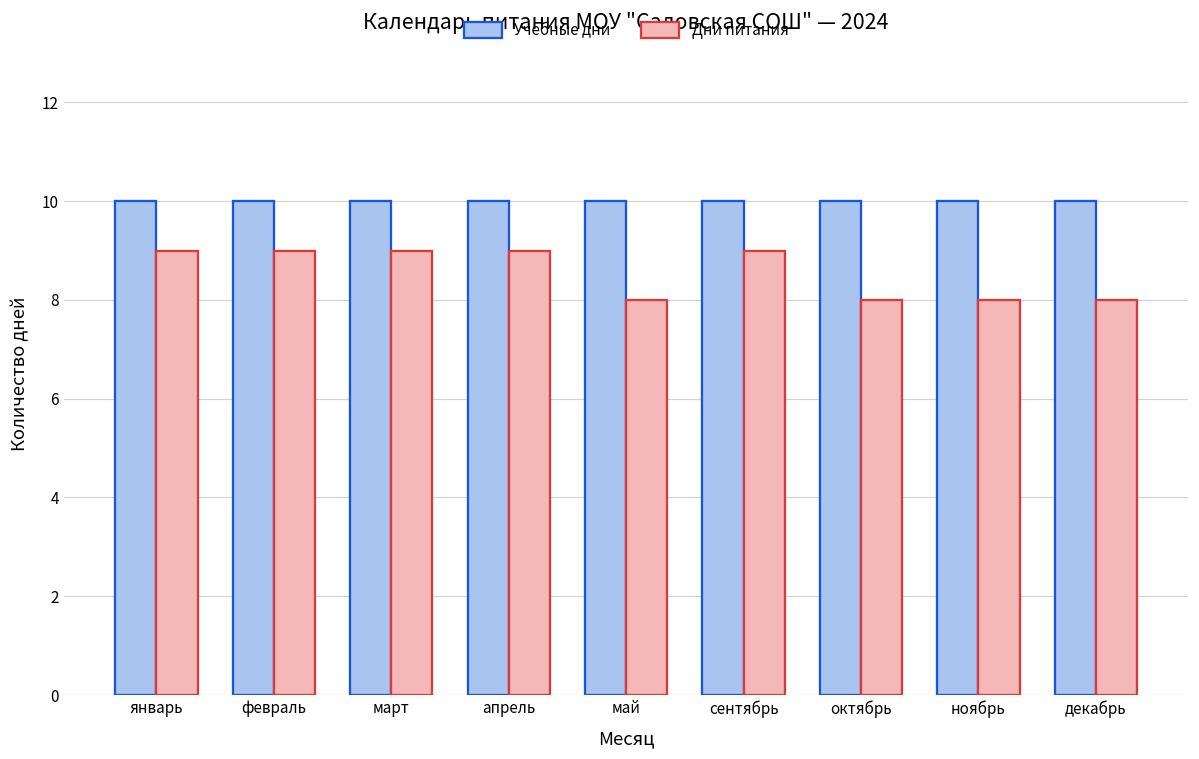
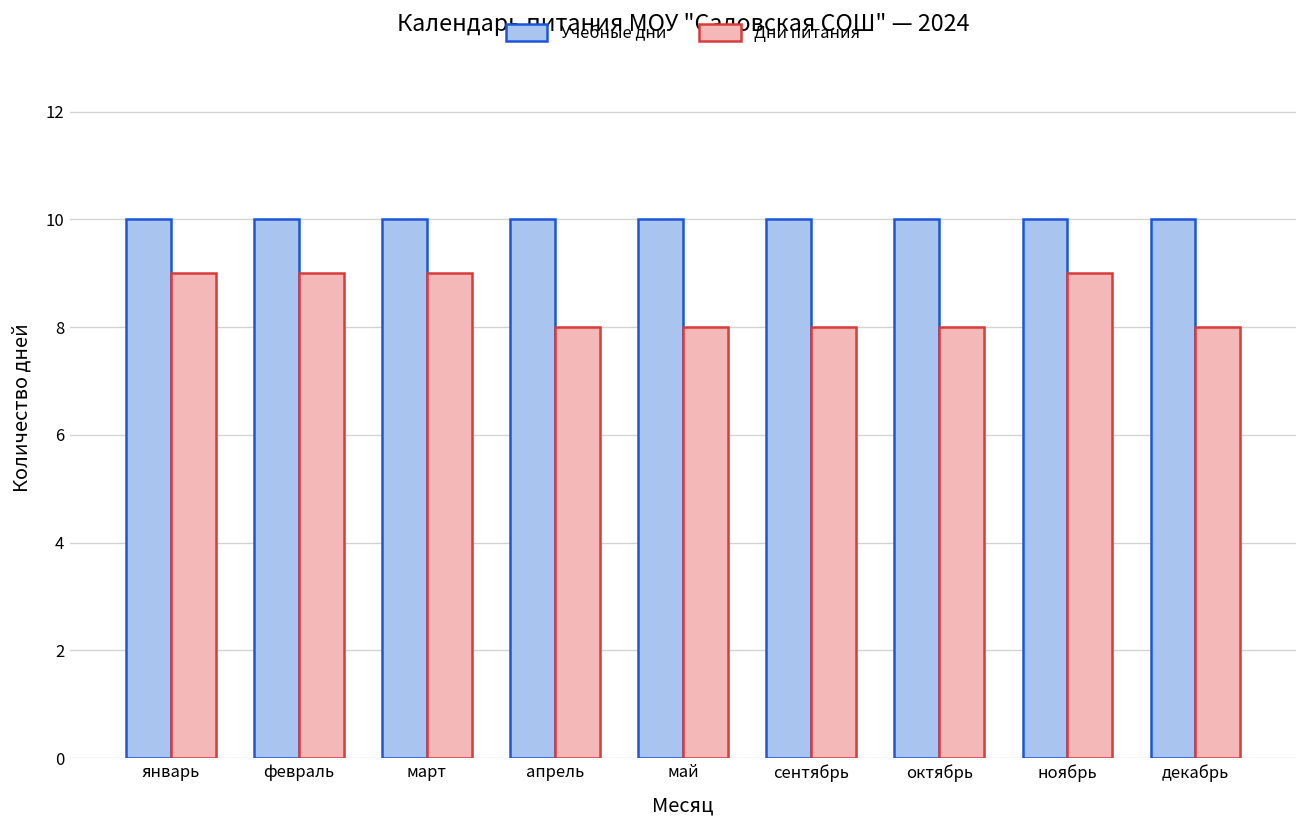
Дни питания, апрель: 9 -> 8
Дни питания, сентябрь: 9 -> 8
Дни питания, ноябрь: 8 -> 9
